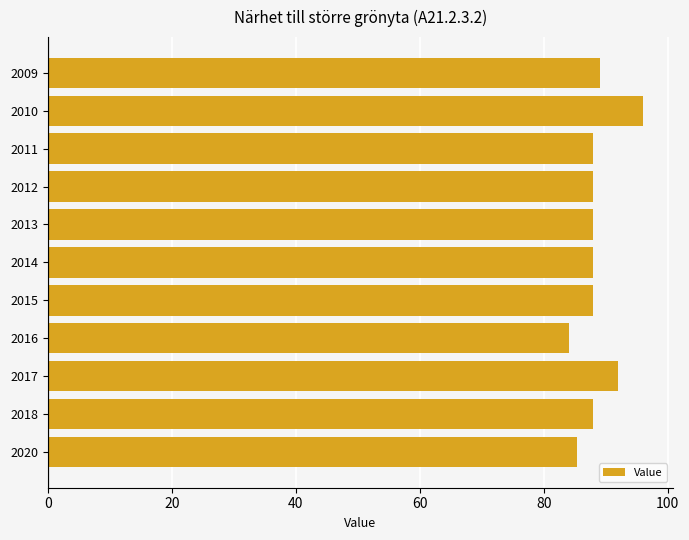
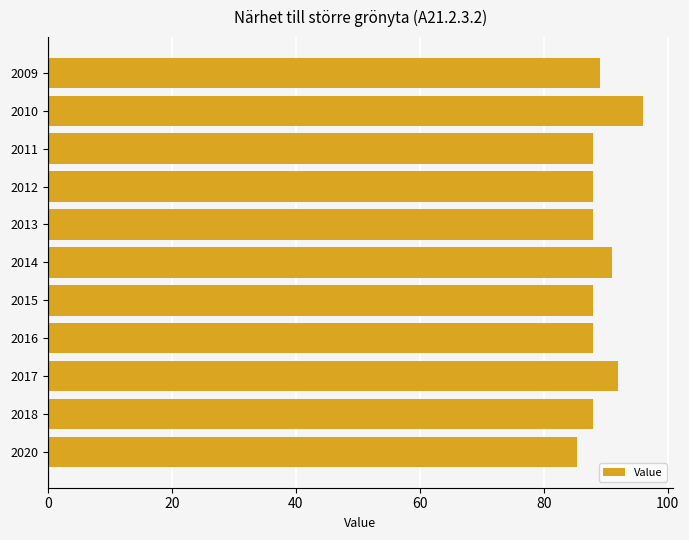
2014: 88 -> 91
2016: 84 -> 88
